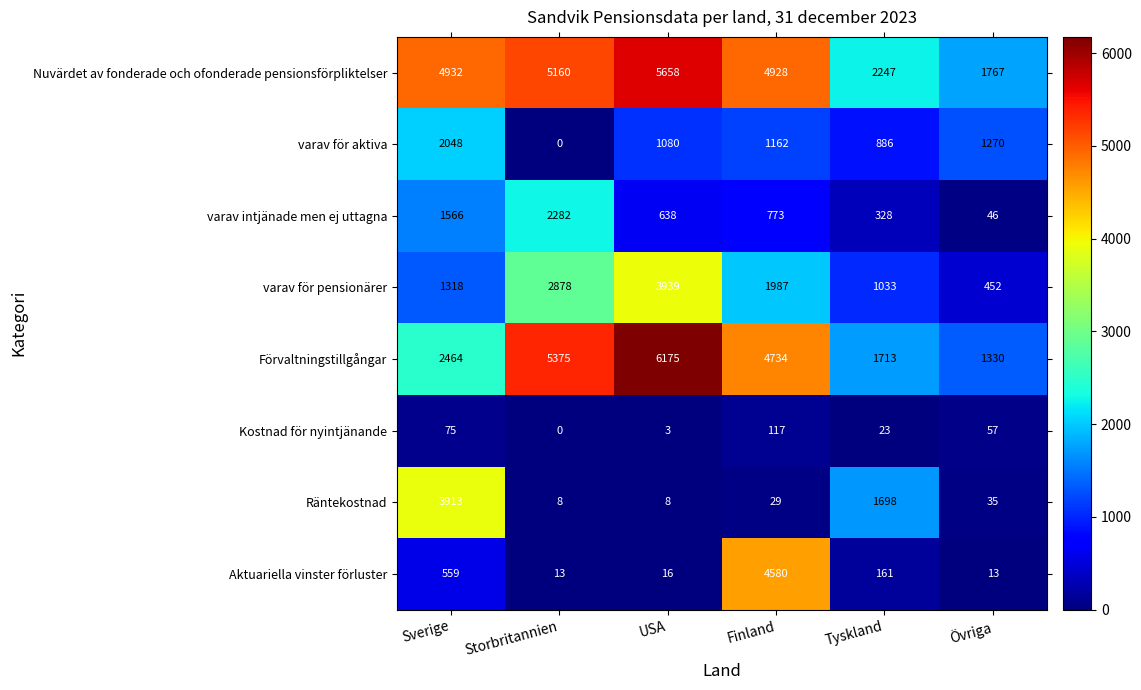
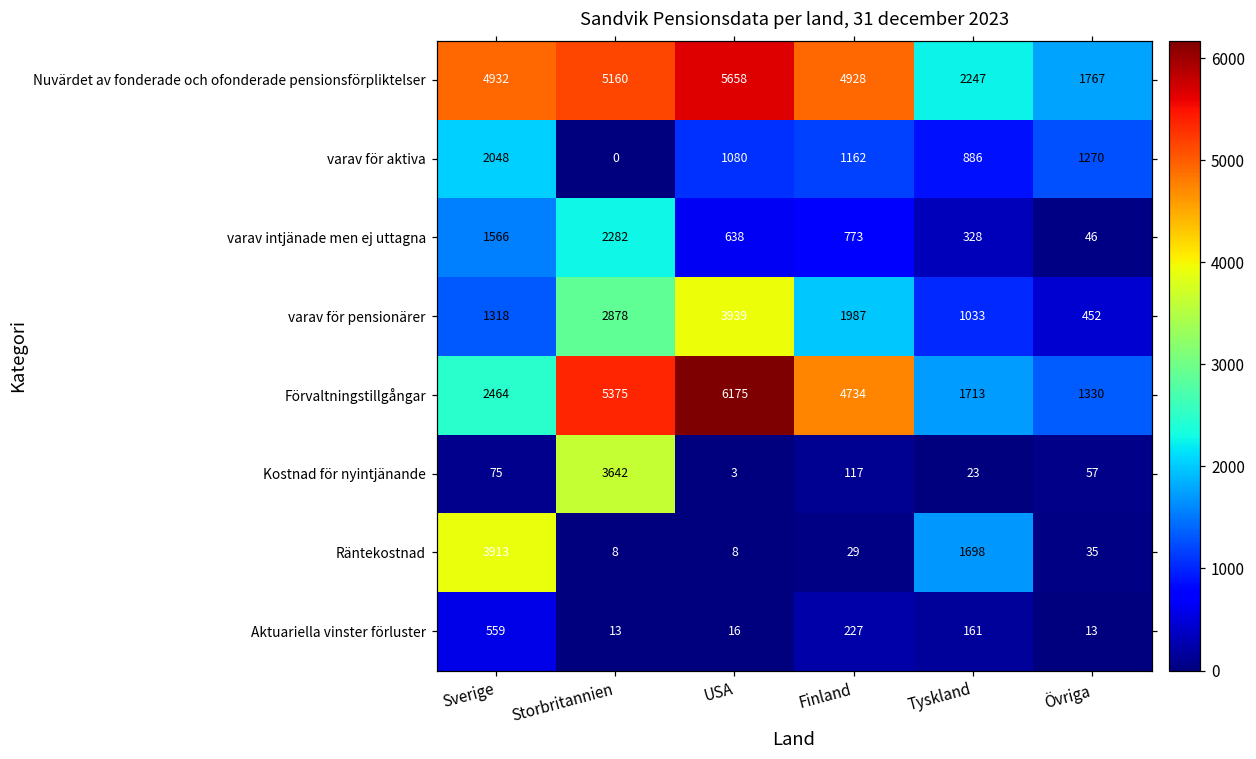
Kostnad för nyintjänande, Storbritannien: 0 -> 3642
Aktuariella vinster förluster, Finland: 4580 -> 227
